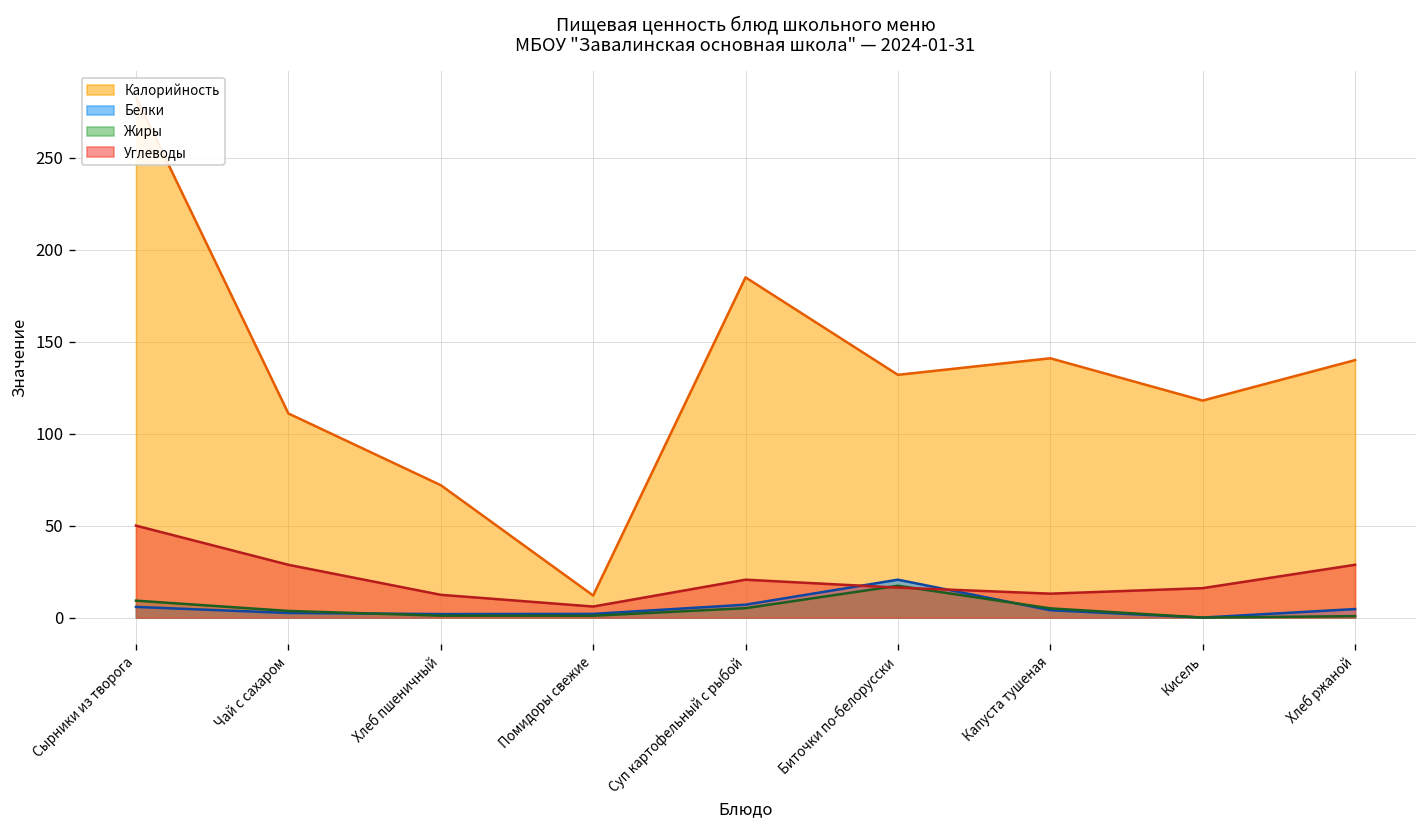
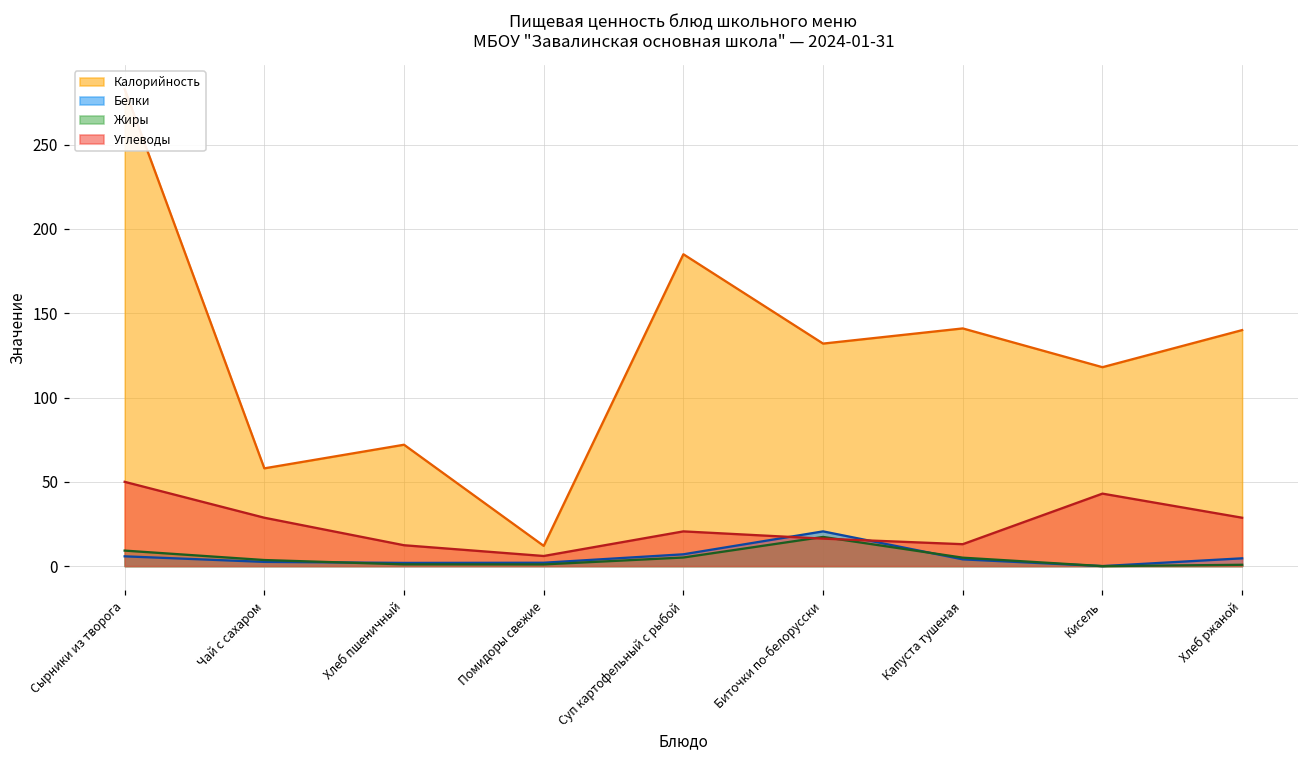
Калорийность, Чай с сахаром: 111 -> 58
Углеводы, Кисель: 16 -> 43
